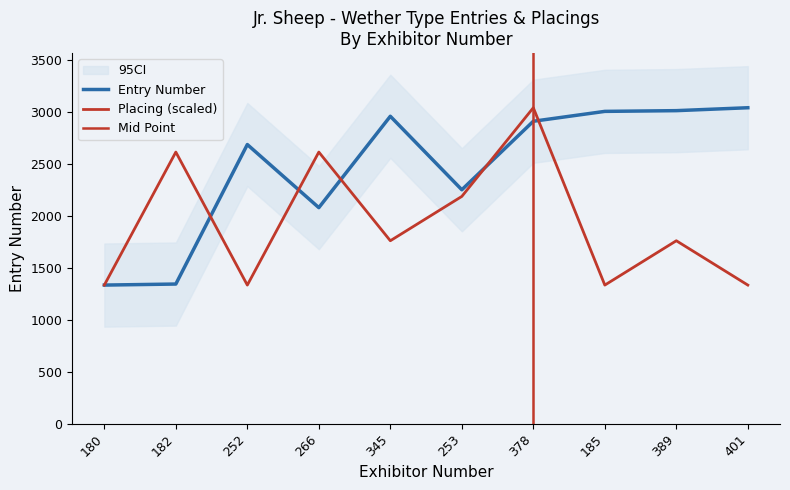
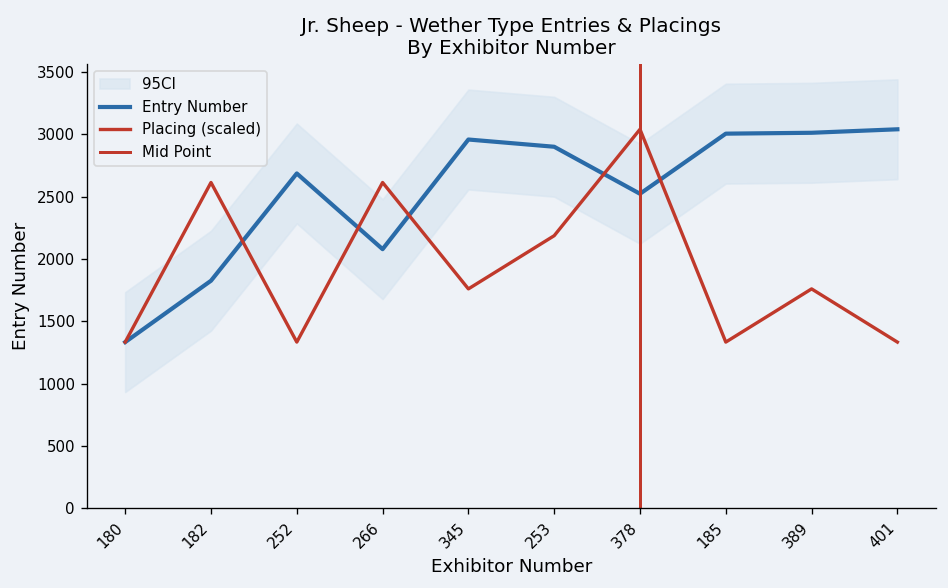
Entry Number, 182: 1340 -> 1830
Entry Number, 253: 2250 -> 2900
Entry Number, 378: 2910 -> 2520
